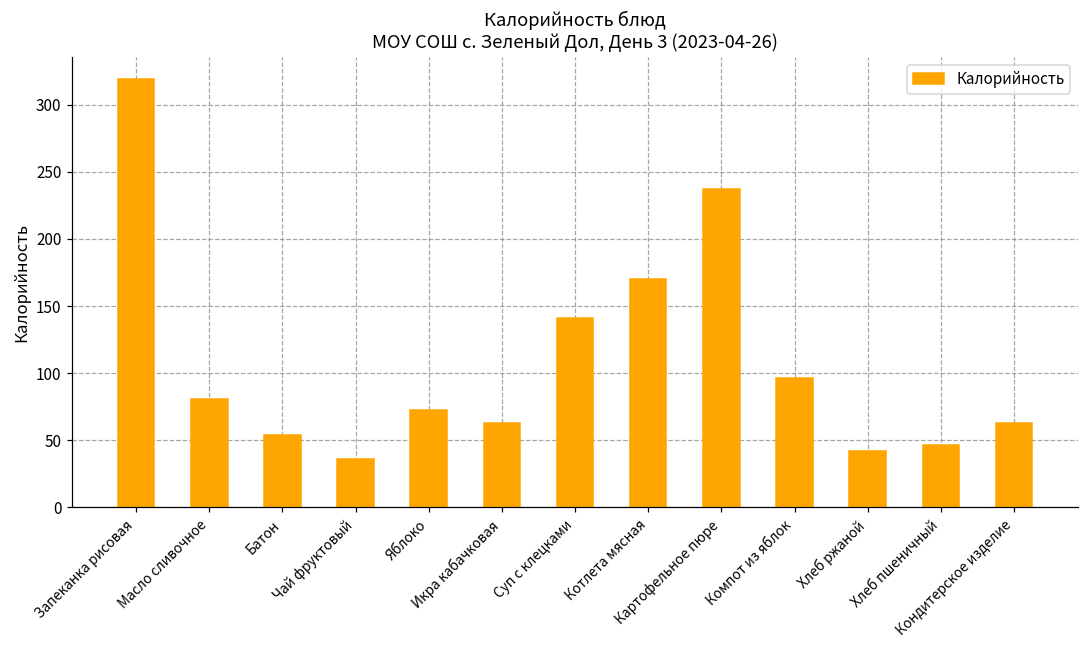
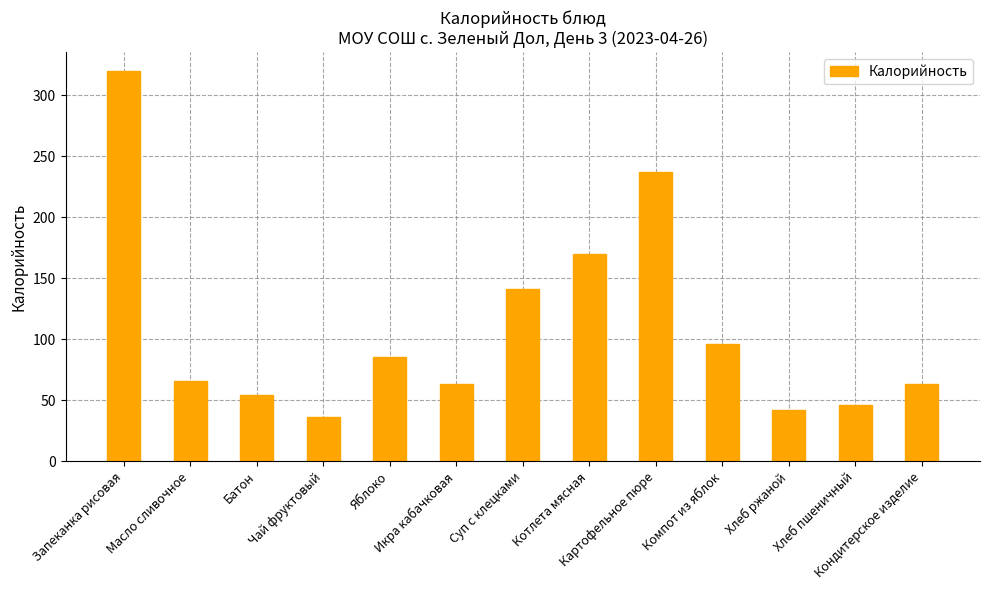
Масло сливочное: 81 -> 66
Яблоко: 72 -> 86
